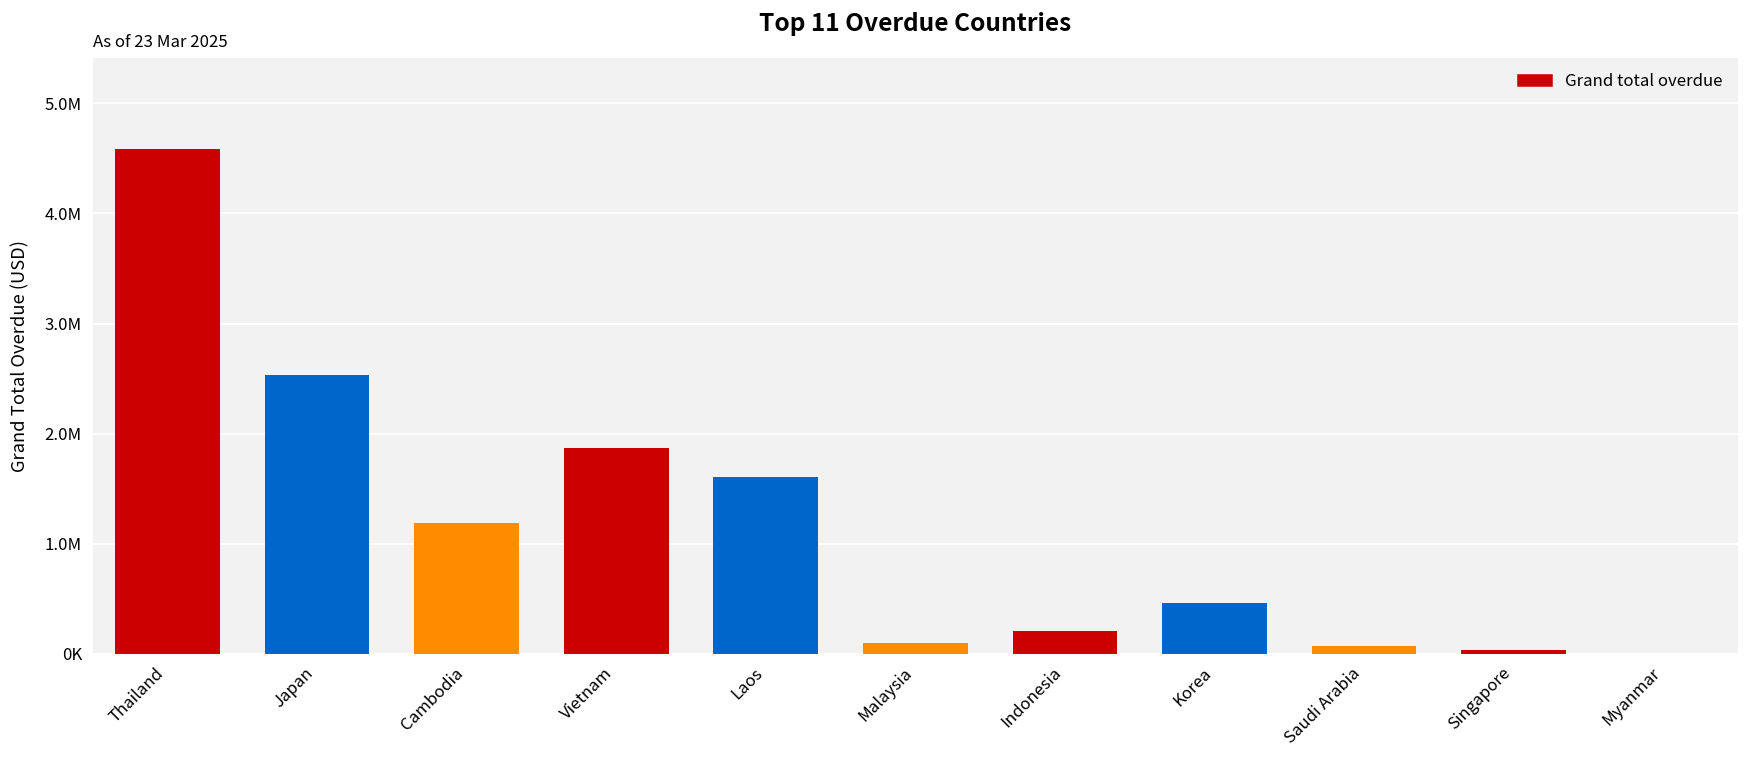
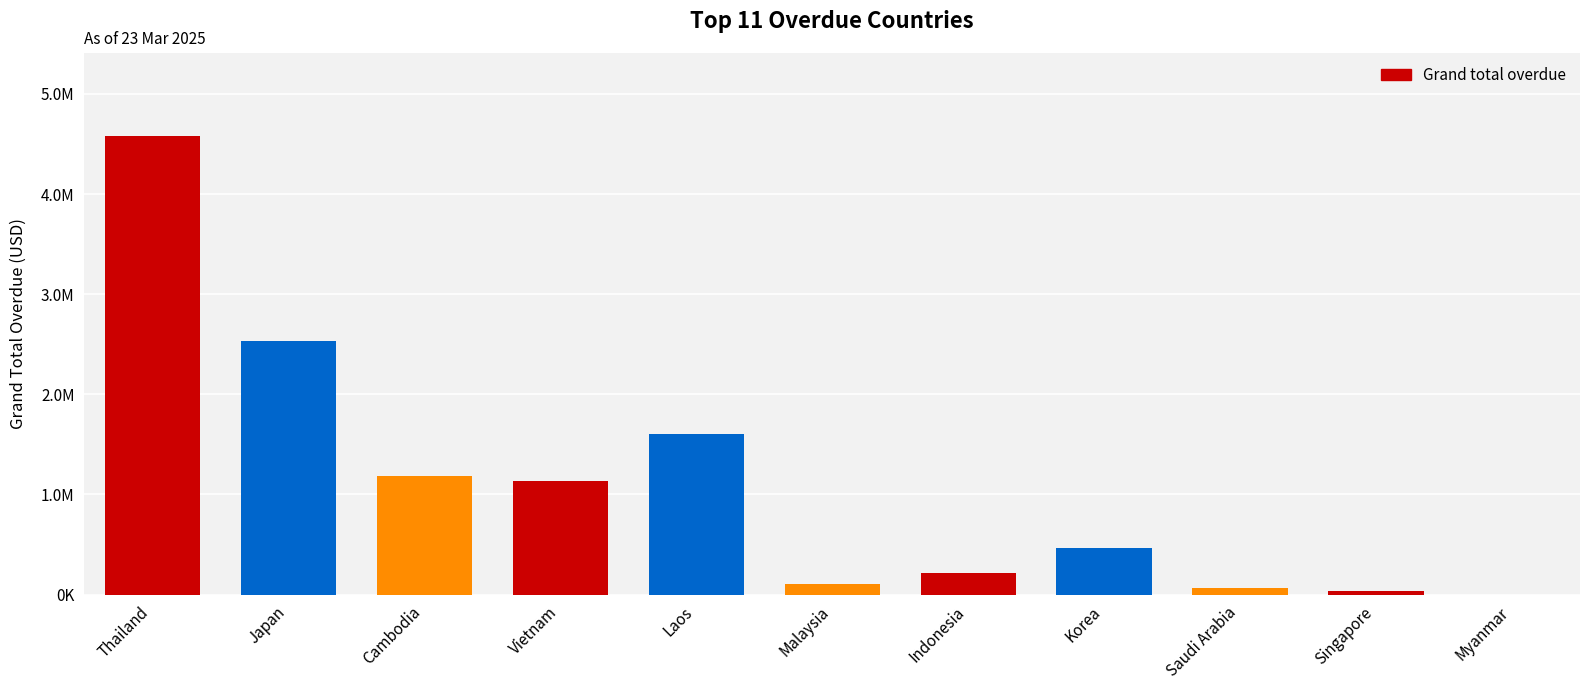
Vietnam: 1870000 -> 1130000
